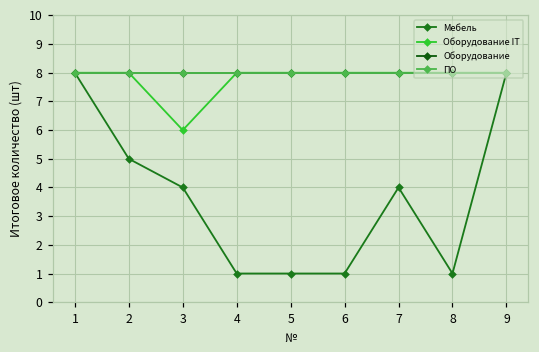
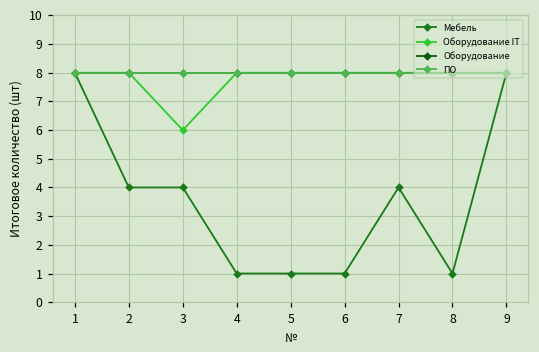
Мебель, 2: 5 -> 4
